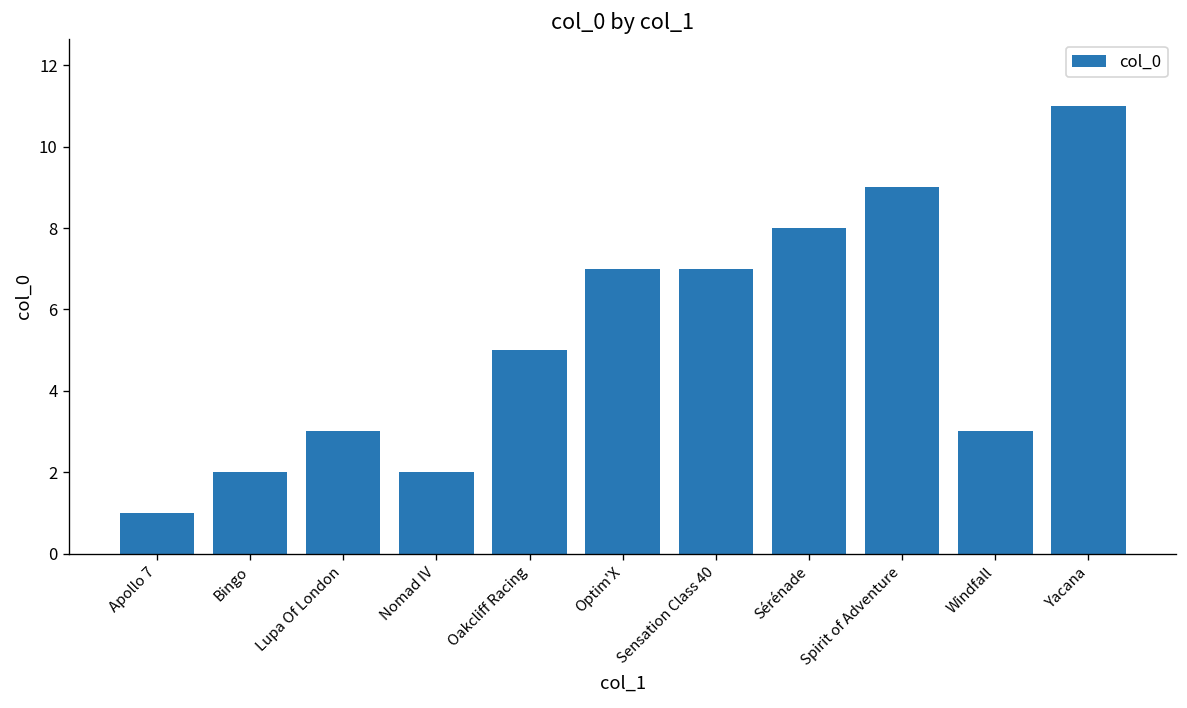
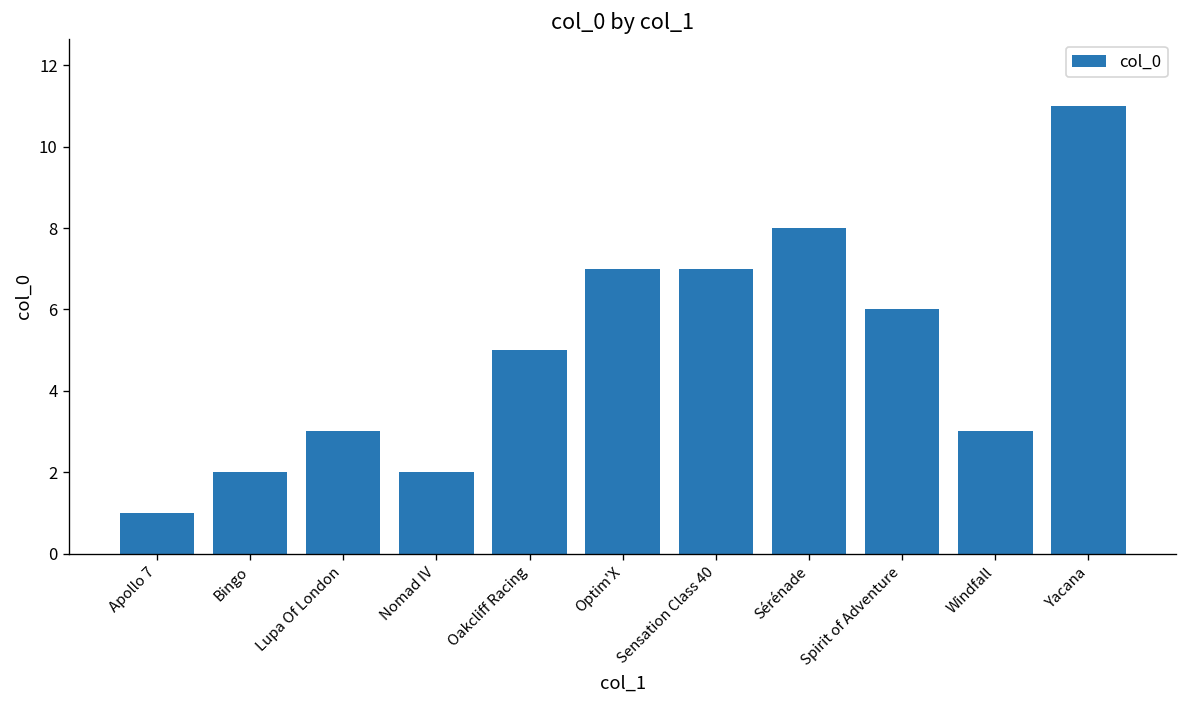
Spirit of Adventure: 9 -> 6
